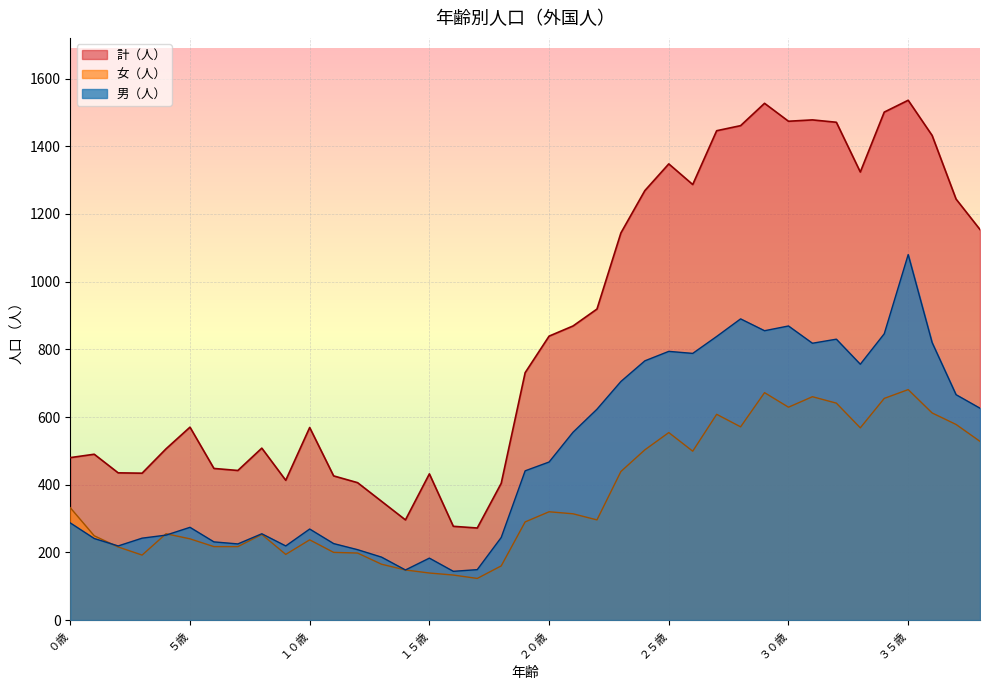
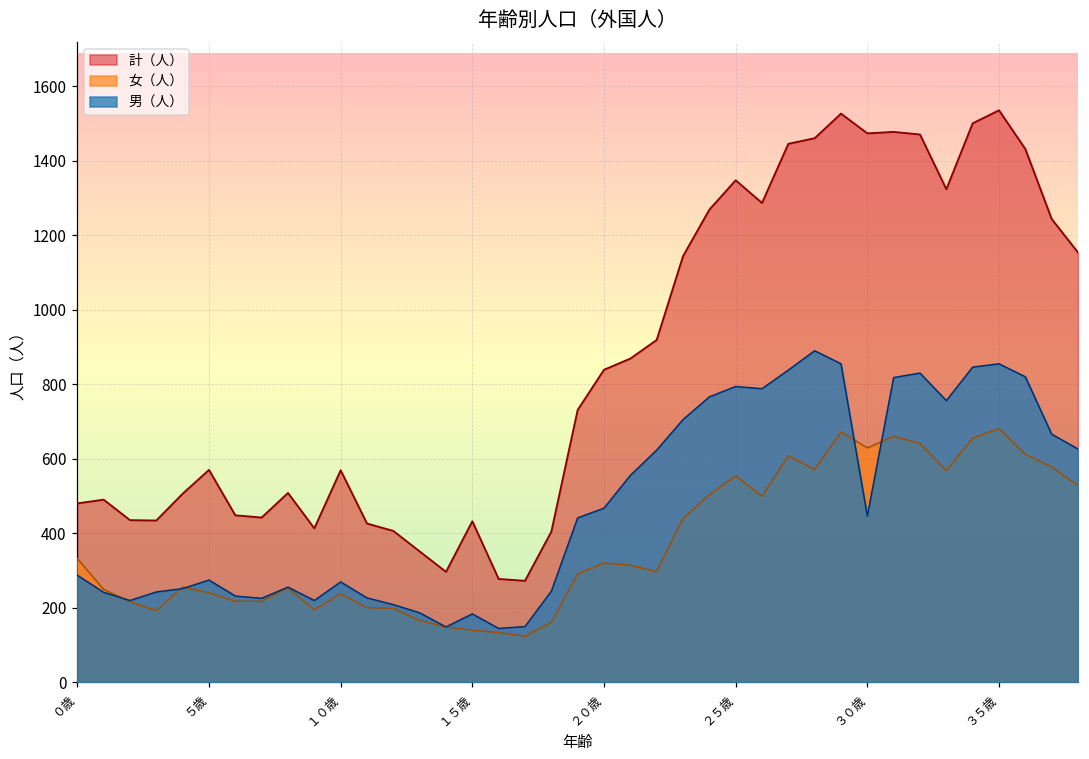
男（人）, ３０歳: 870 -> 450
男（人）, ３５歳: 1080 -> 860
